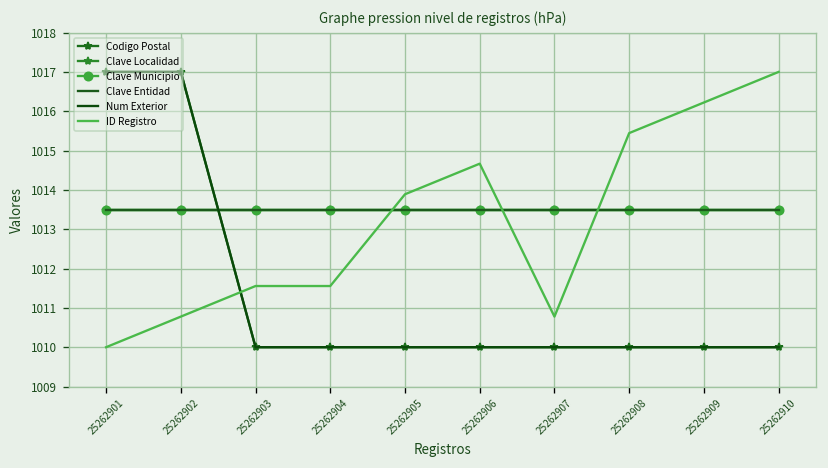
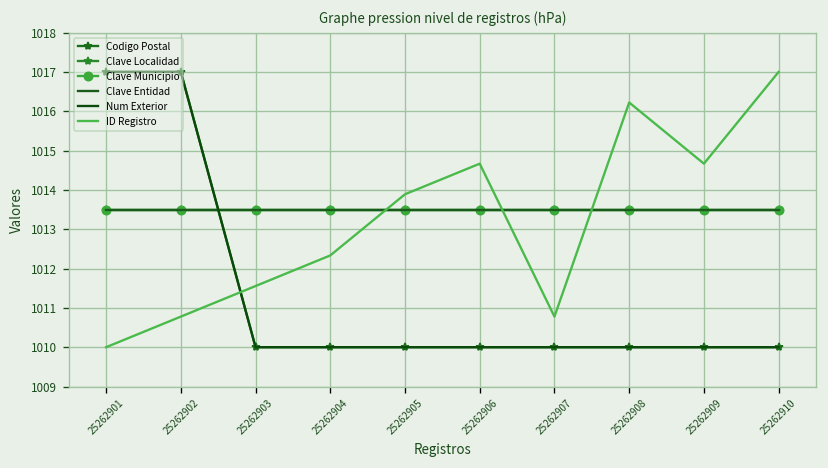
ID Registro, 25262904: 1011.6 -> 1012.3
ID Registro, 25262908: 1015.4 -> 1016.2
ID Registro, 25262909: 1016.2 -> 1014.7
